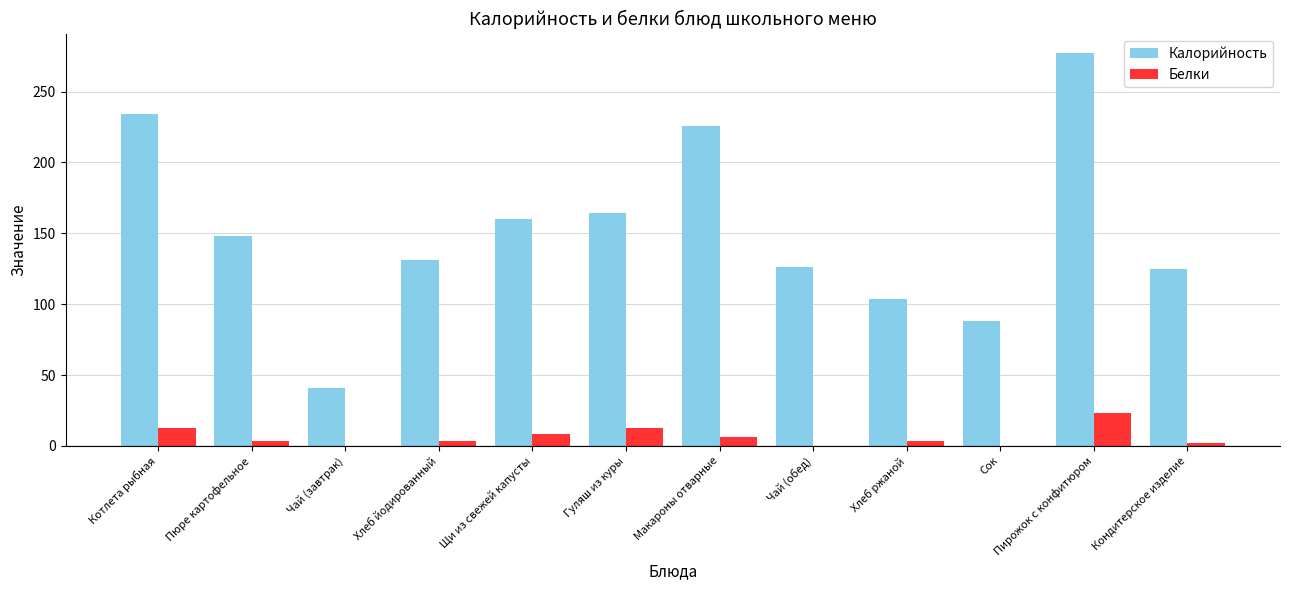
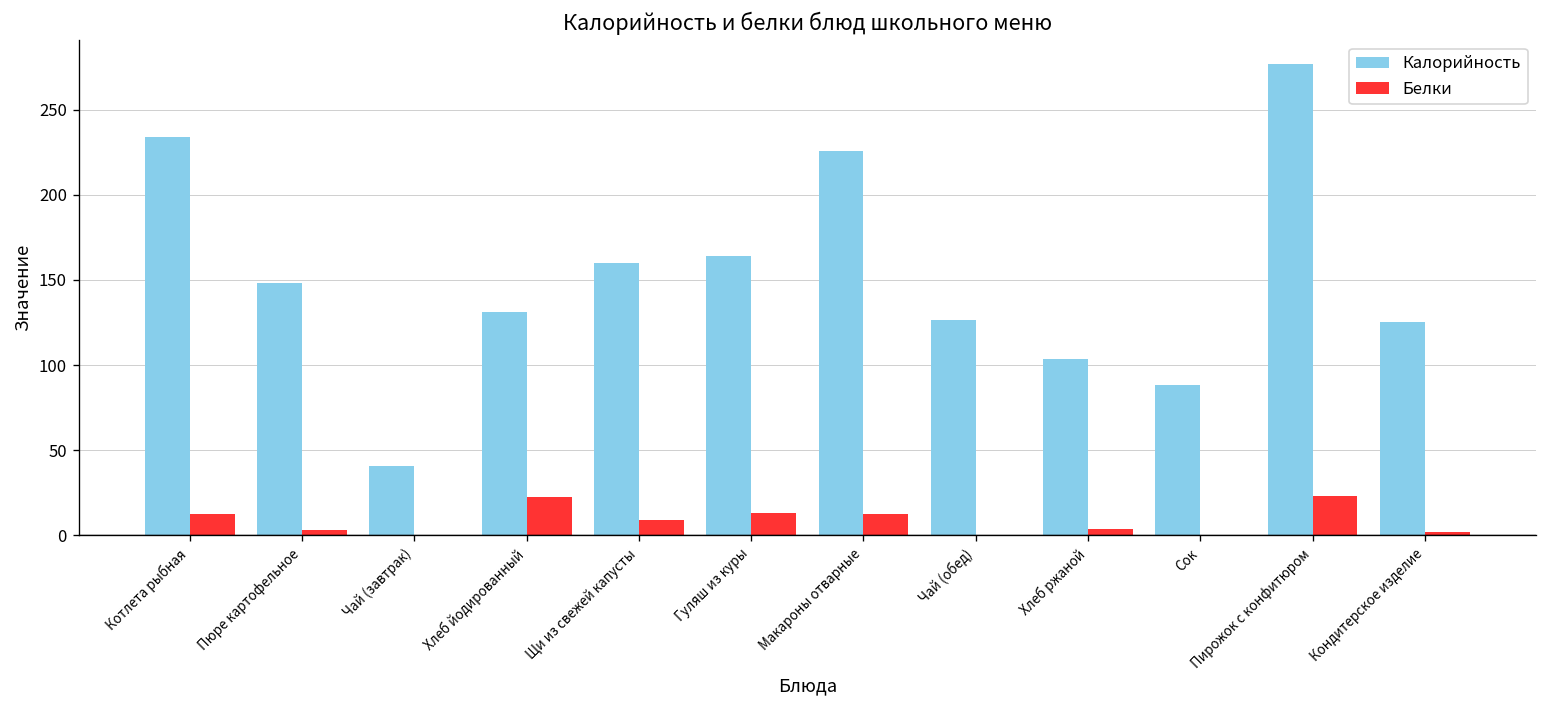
Белки, Хлеб йодированный: 4 -> 22
Белки, Макароны отварные: 6 -> 12
